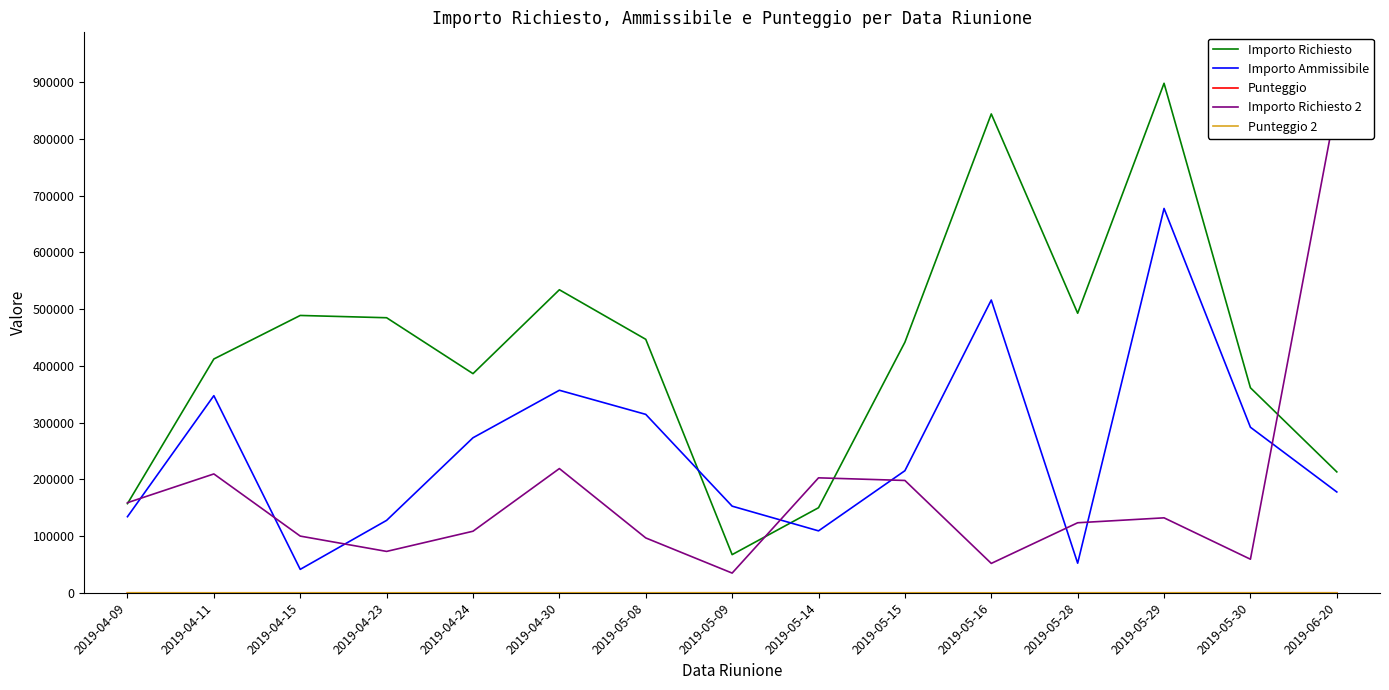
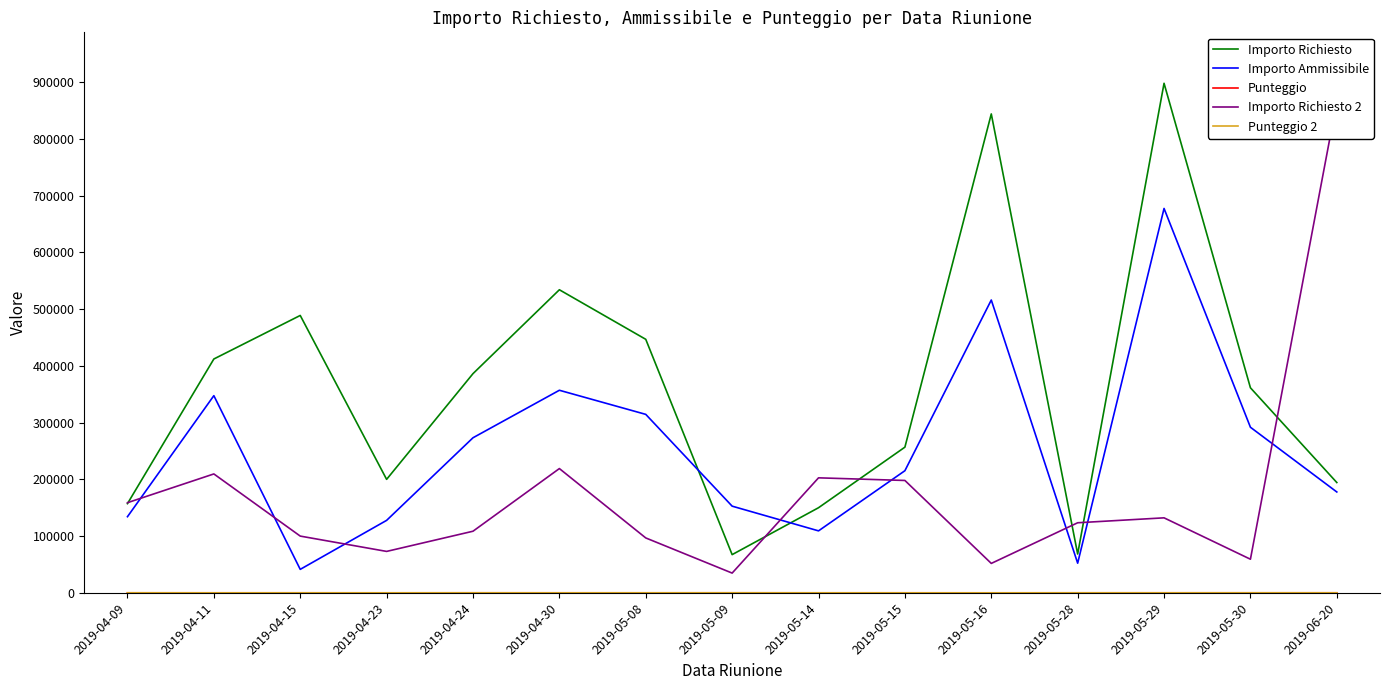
Importo Richiesto, 2019-04-23: 480000 -> 200000
Importo Richiesto, 2019-05-15: 440000 -> 260000
Importo Richiesto, 2019-05-28: 490000 -> 70000
Importo Richiesto, 2019-06-20: 210000 -> 190000
